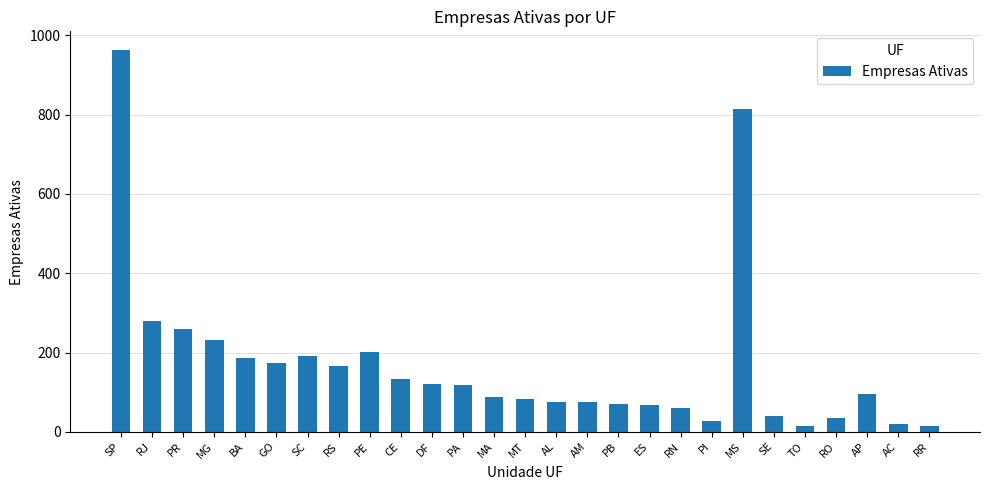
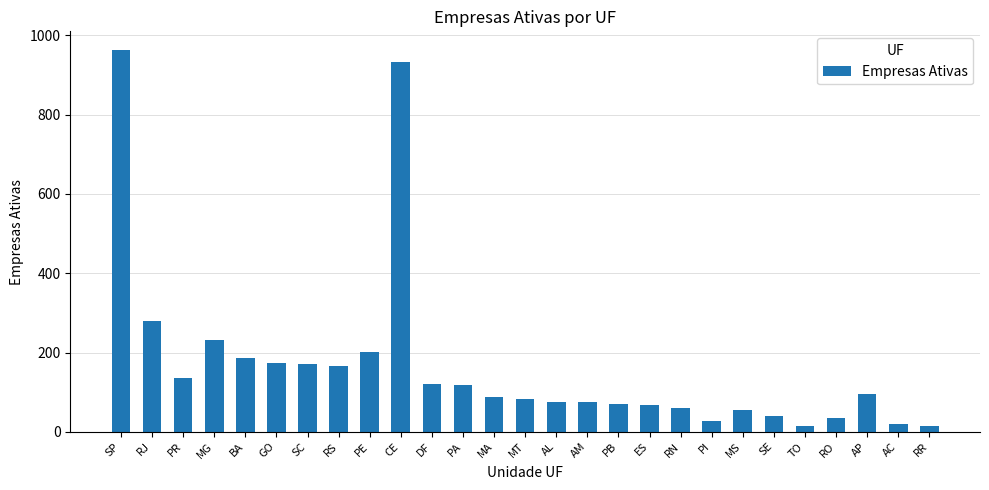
PR: 260 -> 140
SC: 190 -> 170
CE: 130 -> 930
MS: 820 -> 60
